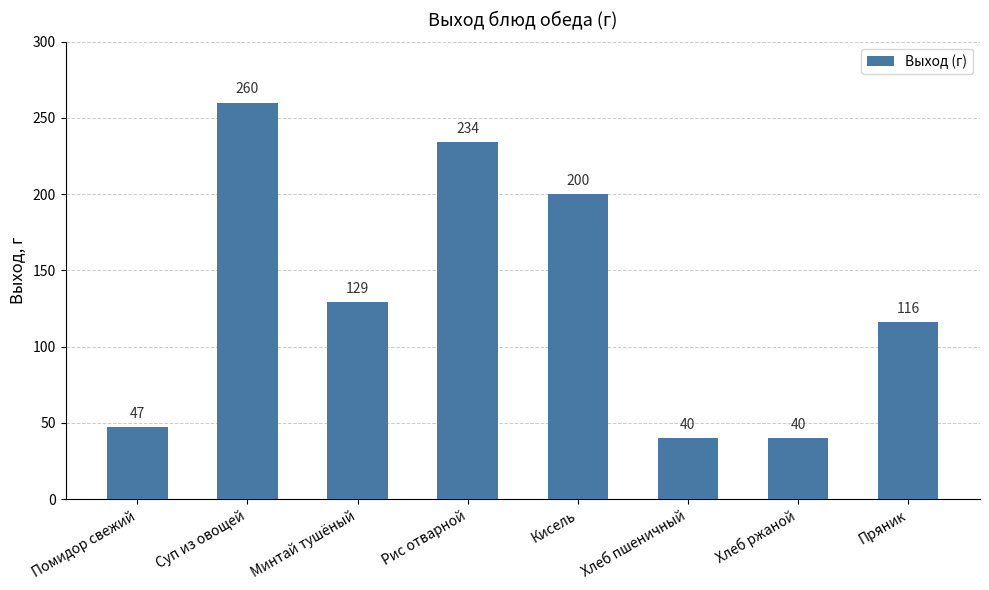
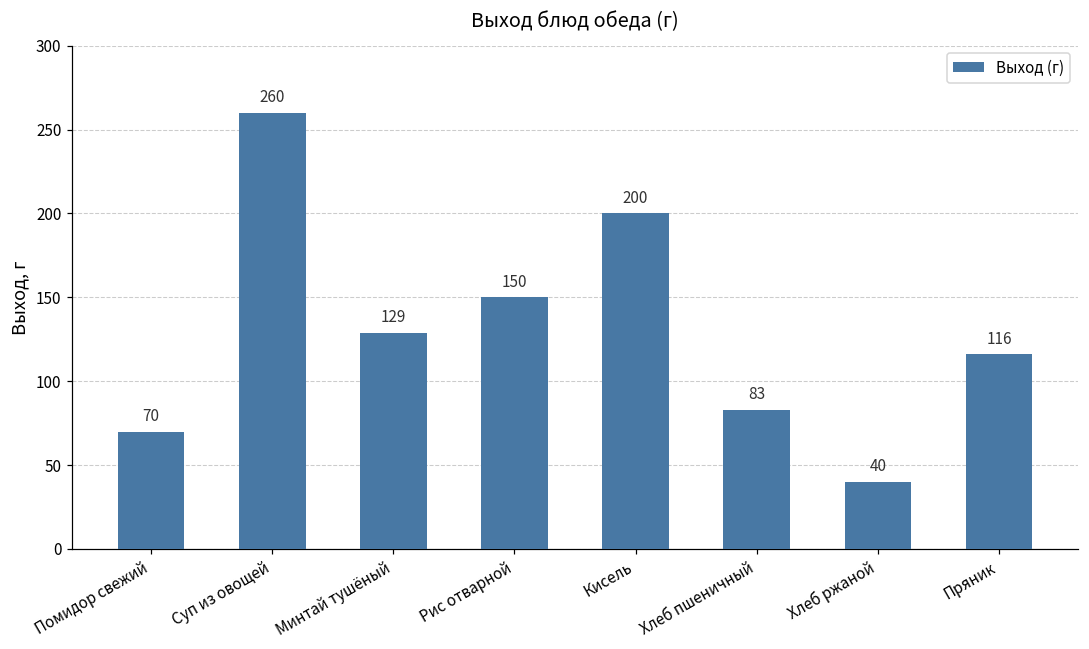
Помидор свежий: 47 -> 70
Рис отварной: 234 -> 150
Хлеб пшеничный: 40 -> 83
